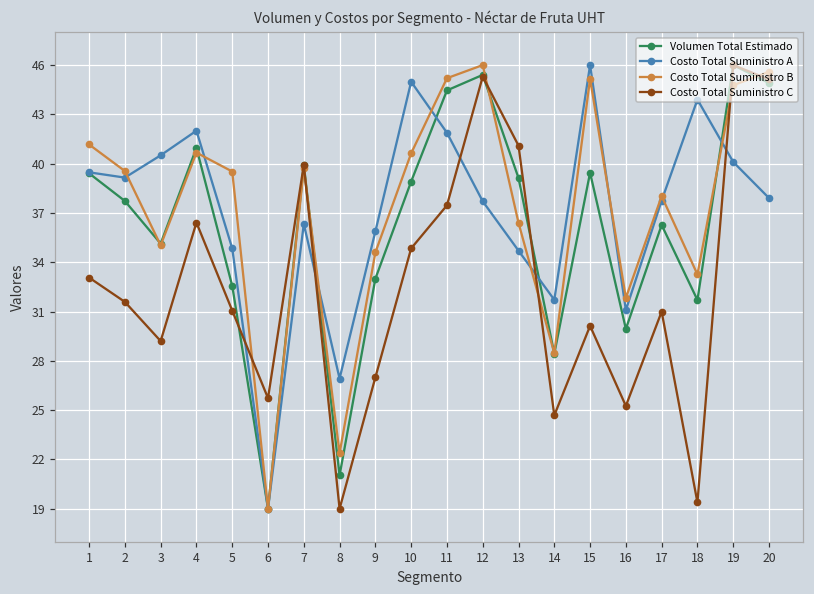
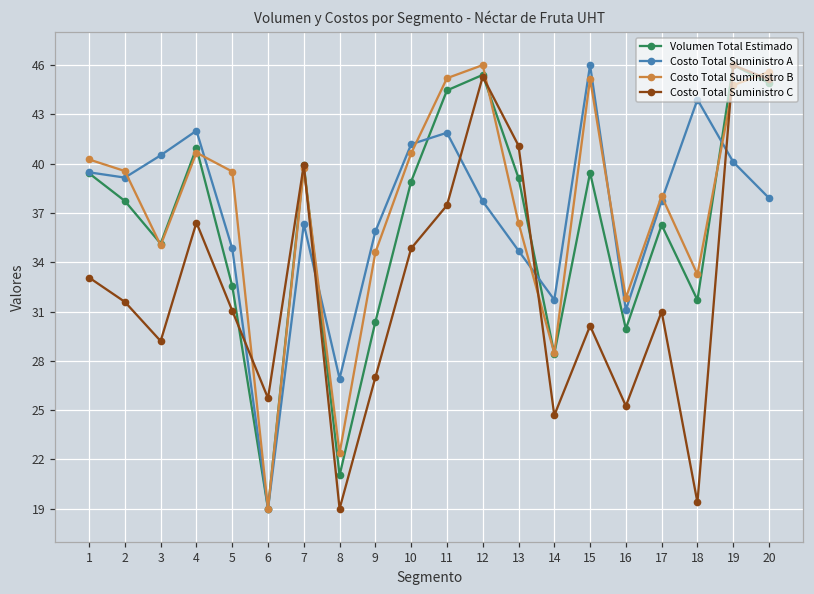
Costo Total Suministro B, 1: 41.2 -> 40.3
Volumen Total Estimado, 9: 33.0 -> 30.4
Costo Total Suministro A, 10: 45.0 -> 41.2
